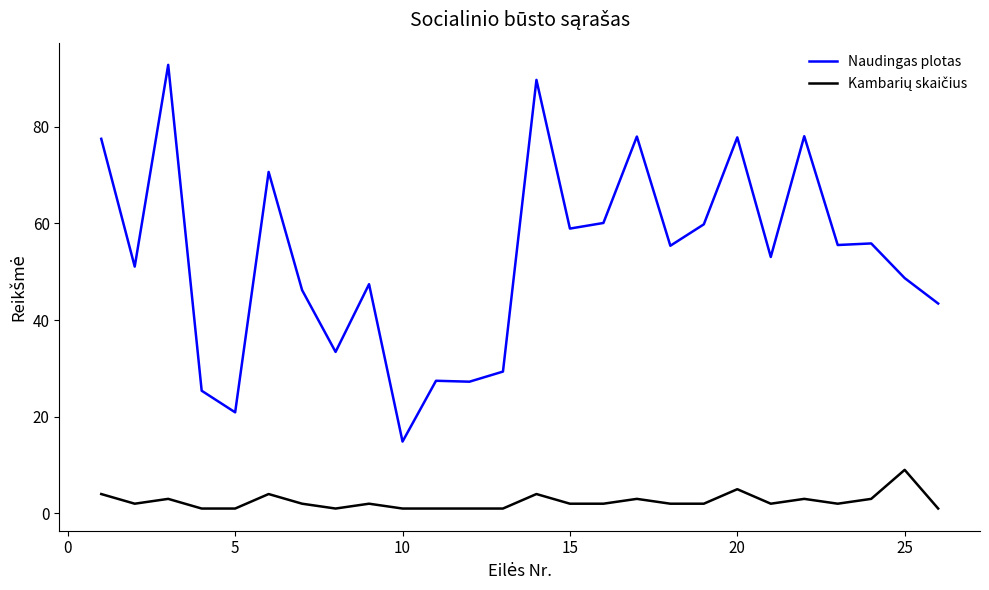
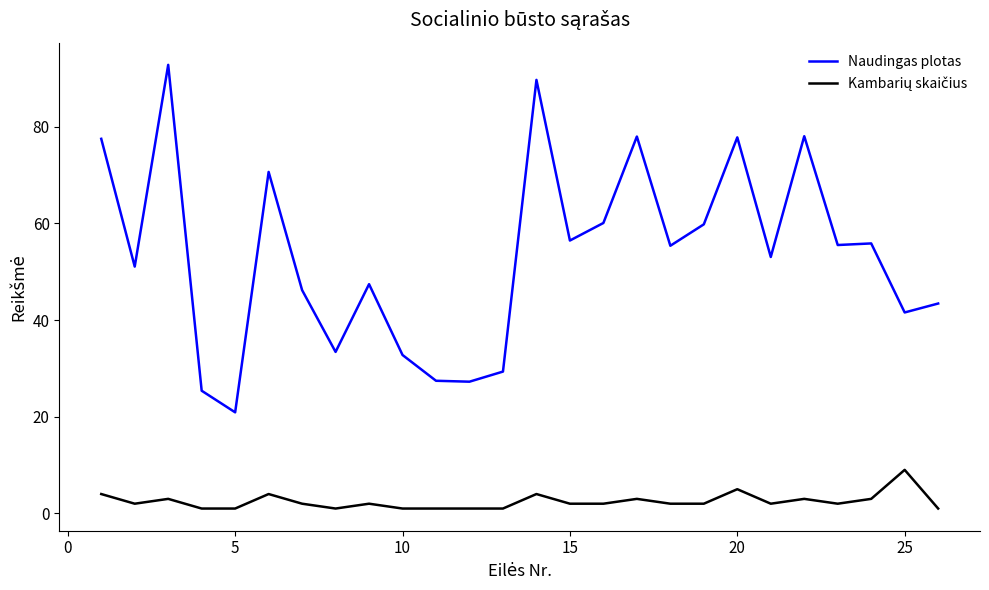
Naudingas plotas, 10: 15 -> 33
Naudingas plotas, 15: 59 -> 56
Naudingas plotas, 25: 49 -> 42
